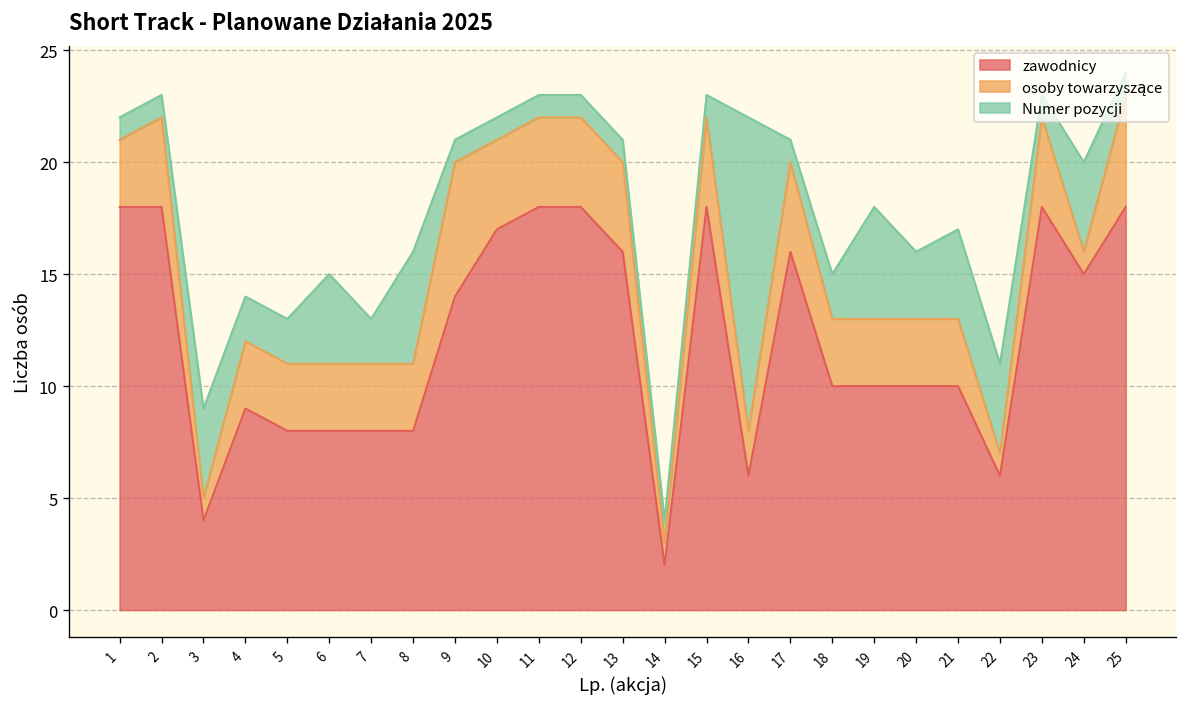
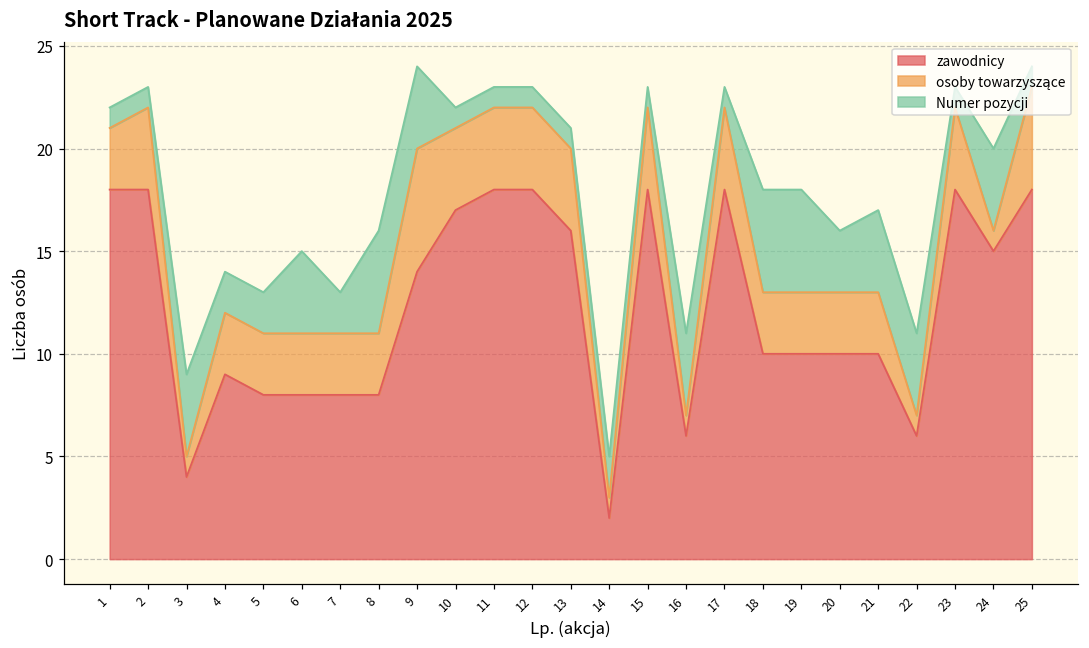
Numer pozycji, 9: 1 -> 4
Numer pozycji, 14: 1 -> 2
osoby towarzyszące, 16: 2 -> 1
Numer pozycji, 16: 14 -> 4
zawodnicy, 17: 16 -> 18
Numer pozycji, 18: 2 -> 5
